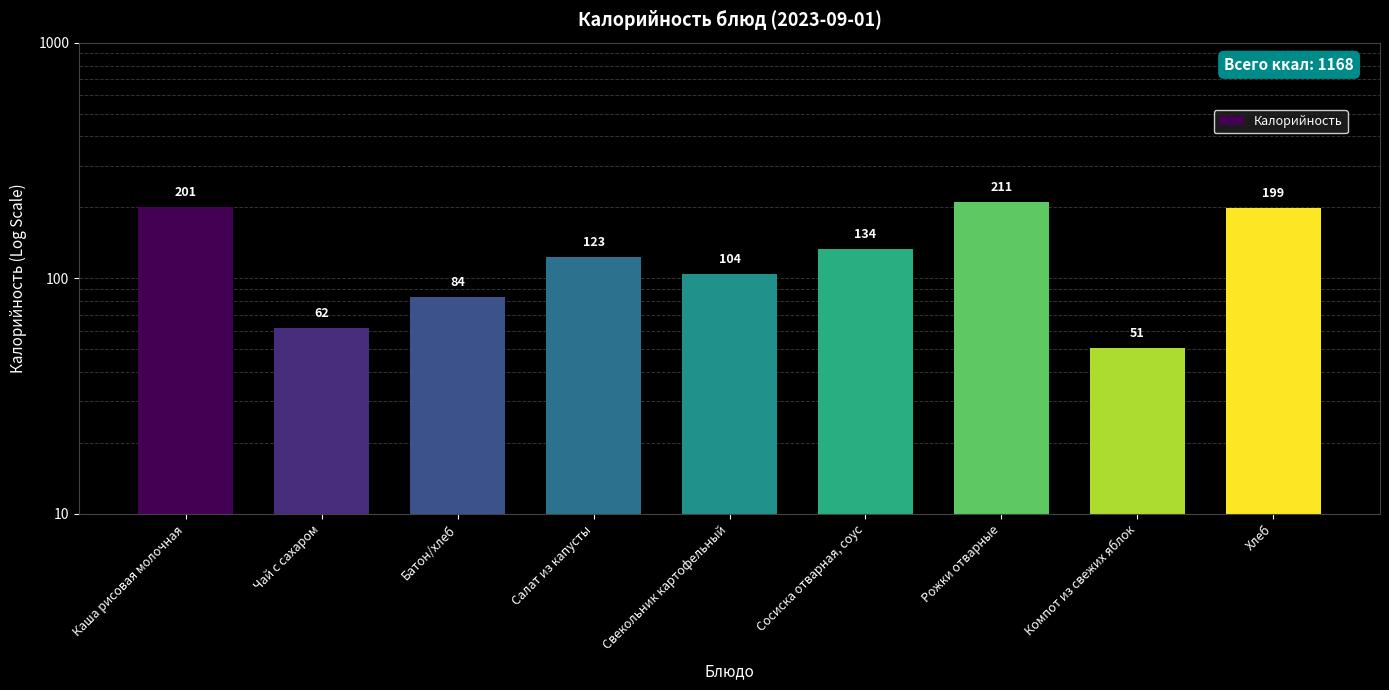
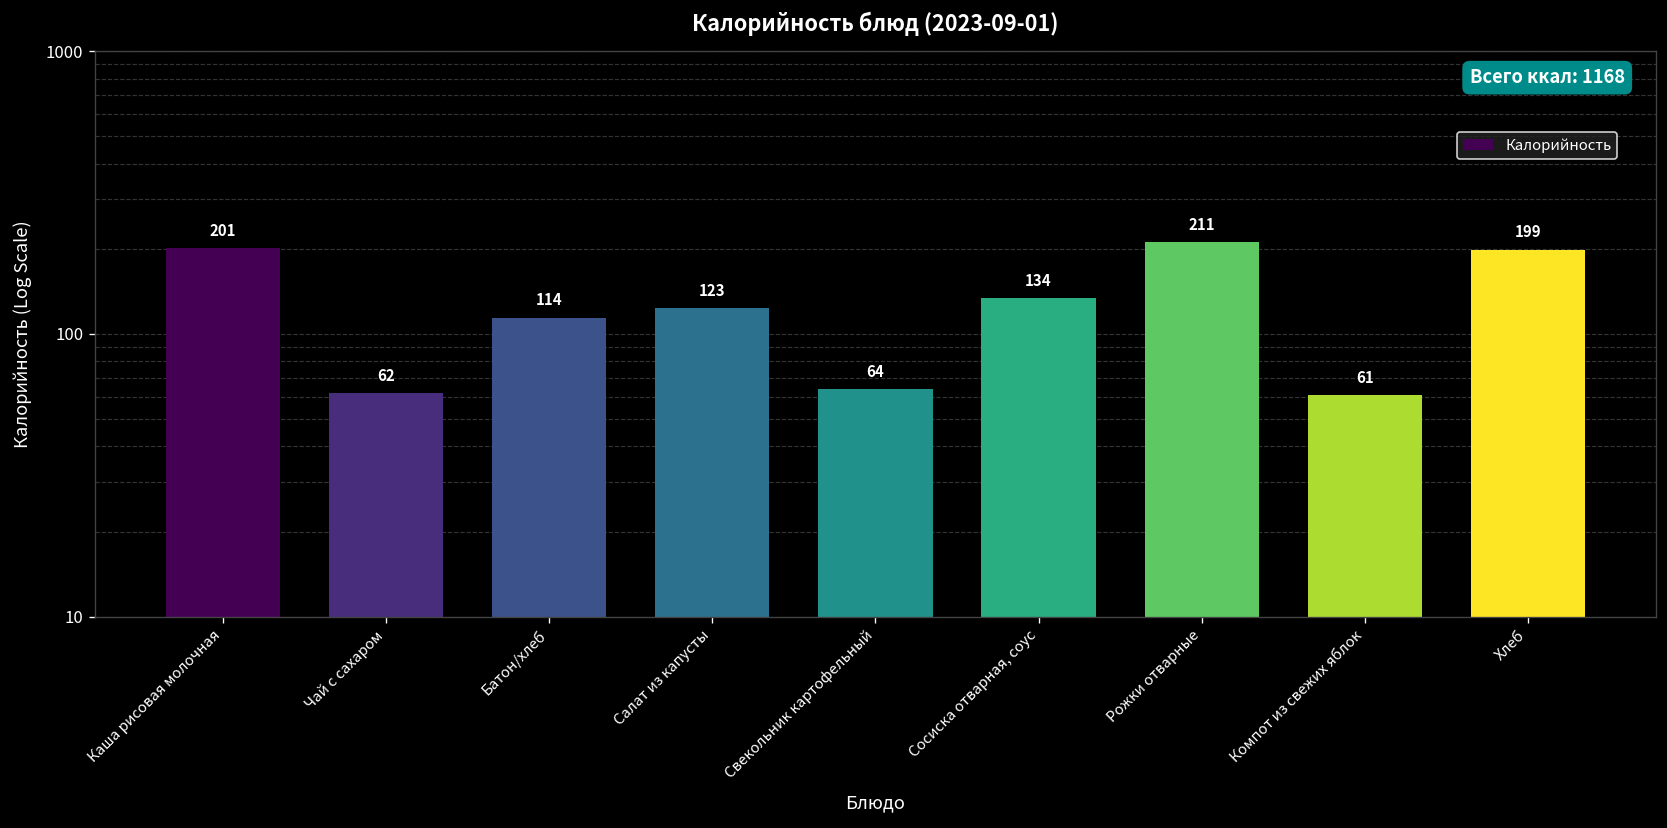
Батон/хлеб: 84 -> 114
Свекольник картофельный: 104 -> 64
Компот из свежих яблок: 51 -> 61
